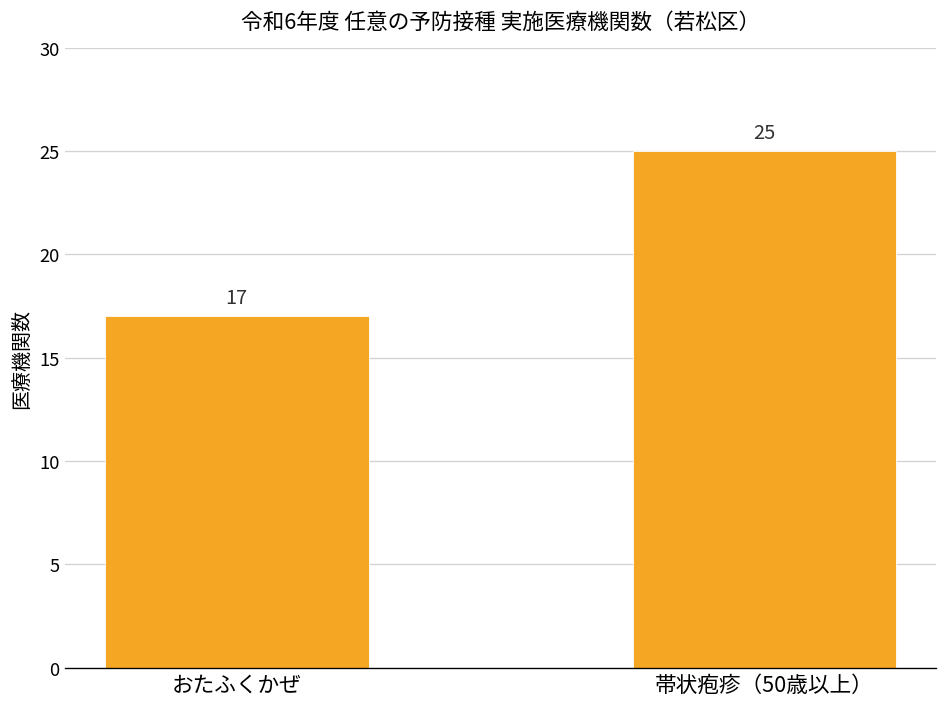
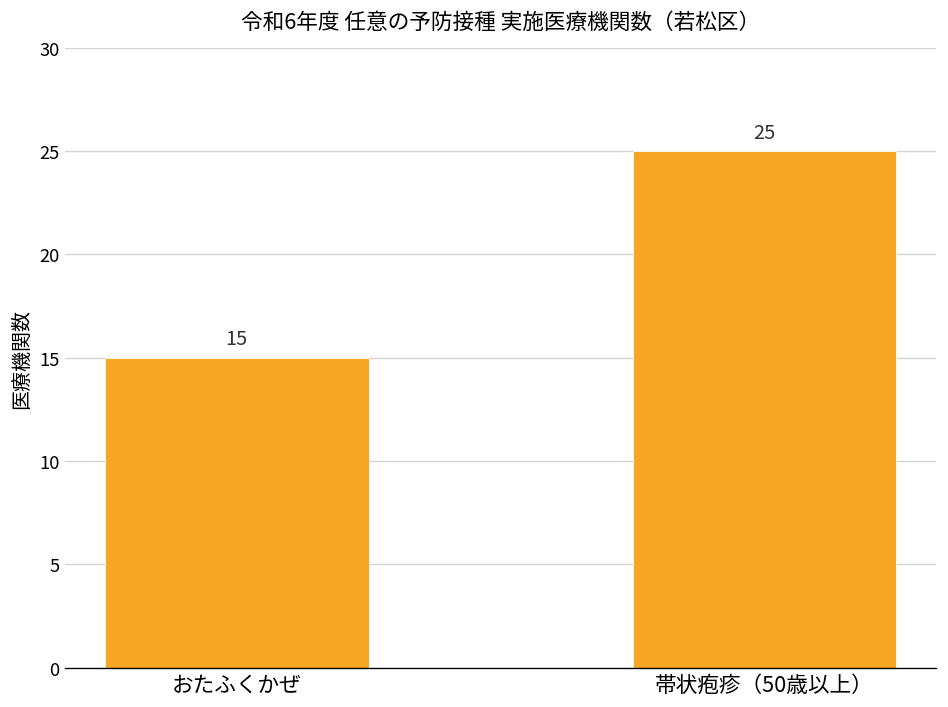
おたふくかぜ: 17 -> 15
